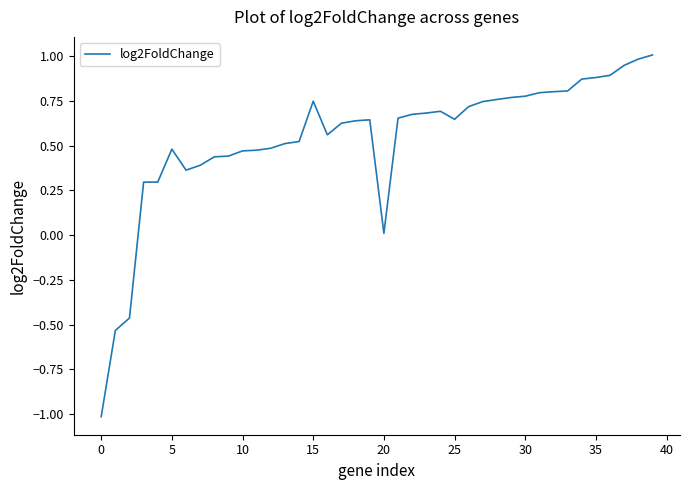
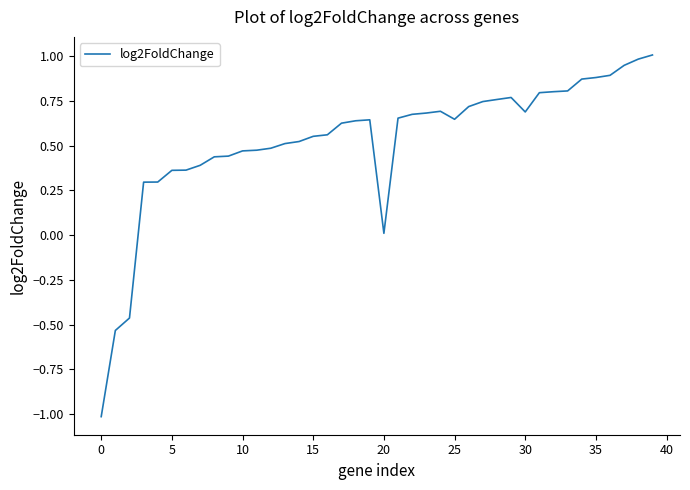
5: 0.48 -> 0.36
15: 0.75 -> 0.55
30: 0.78 -> 0.69
